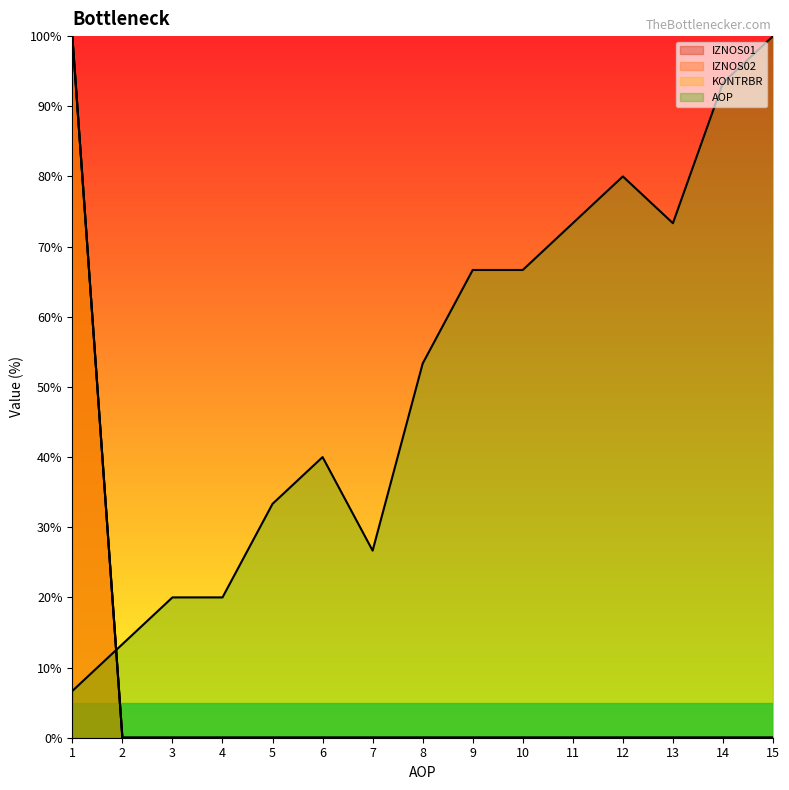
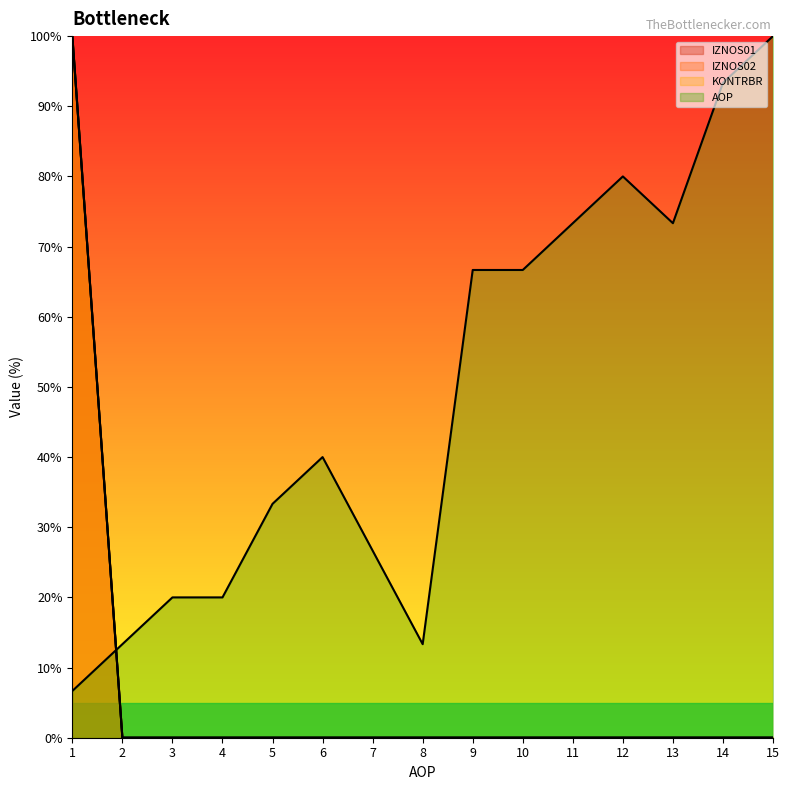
AOP, 8: 53% -> 13%
